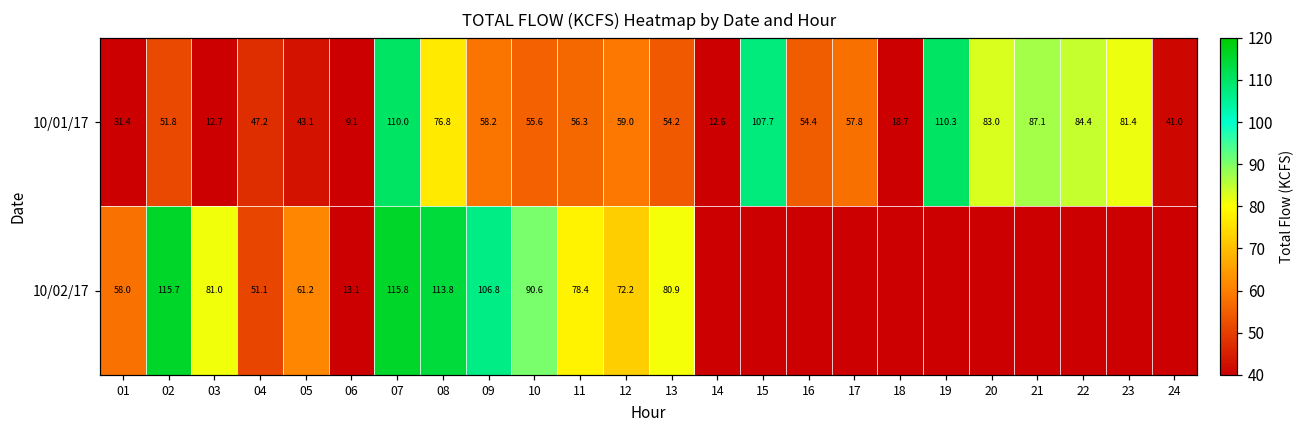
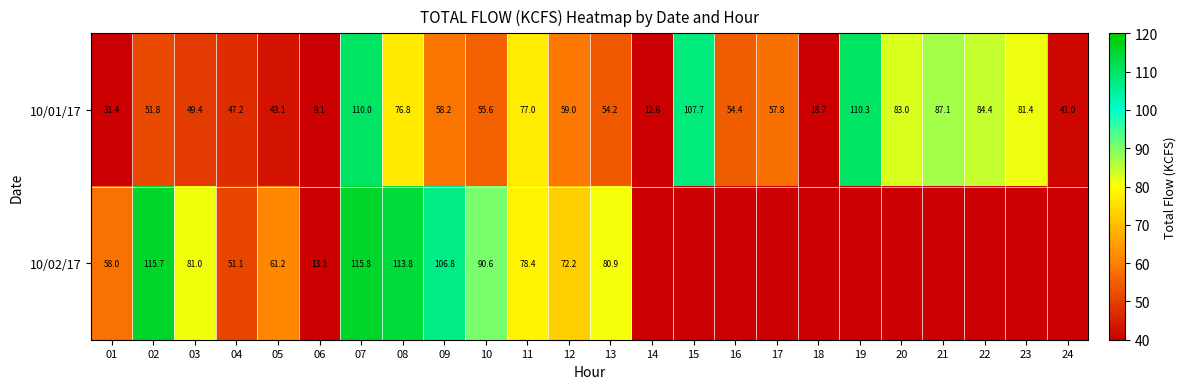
10/01/17, 03: 12.7 -> 49.4
10/01/17, 11: 56.3 -> 77.0
